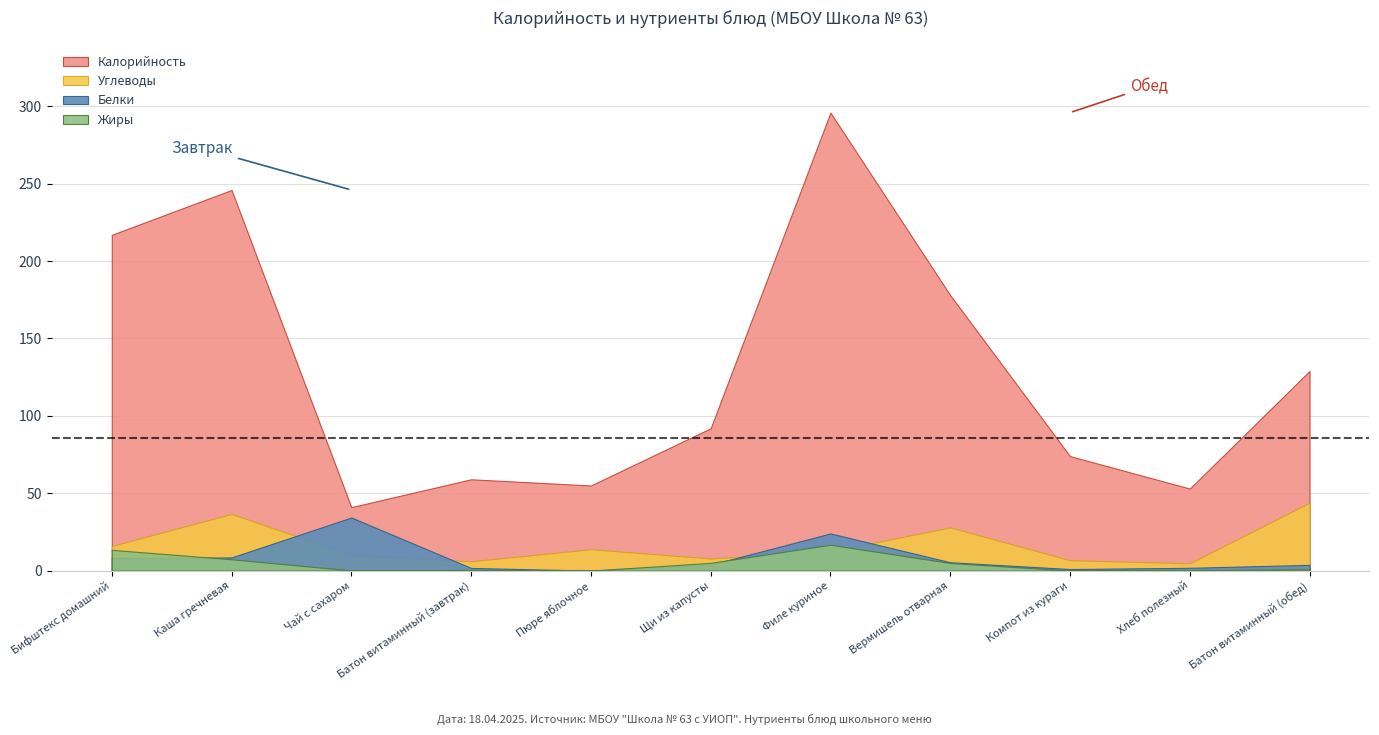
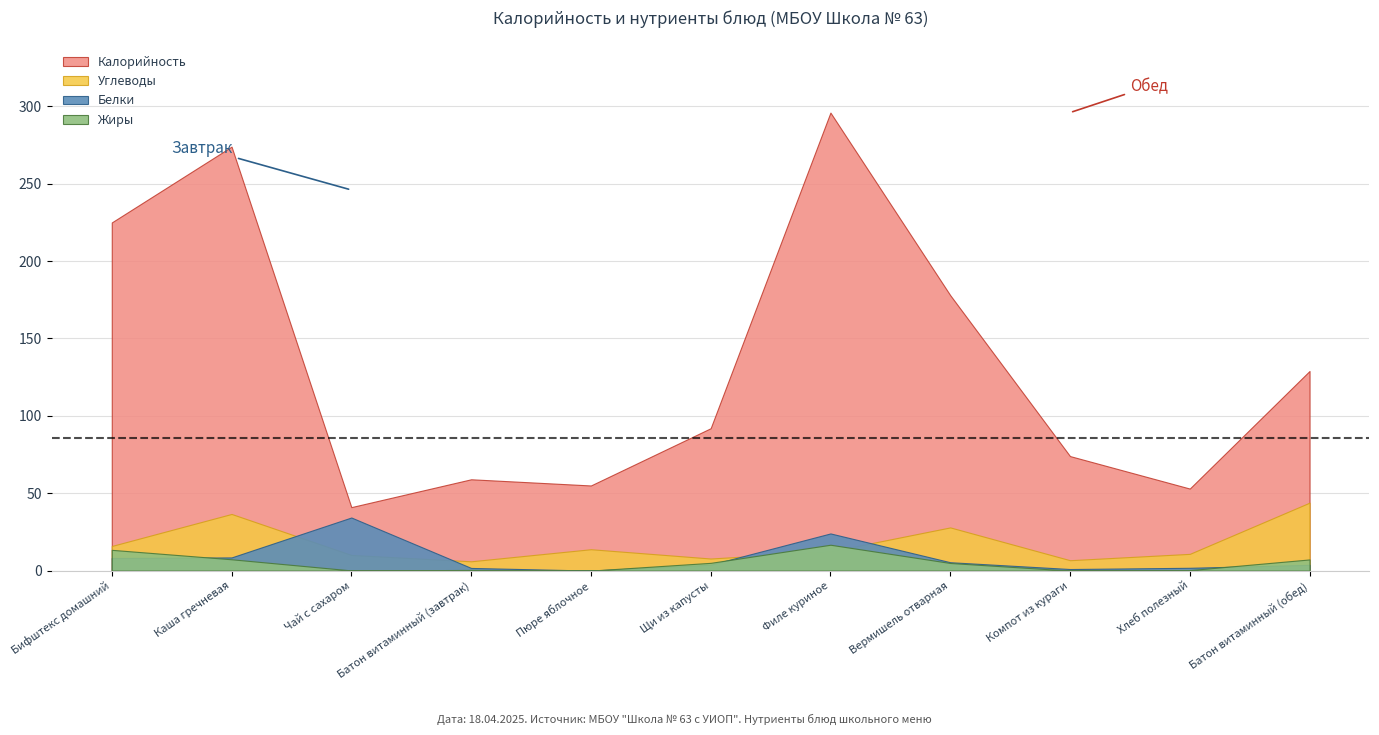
Калорийность, Бифштекс домашний: 217 -> 225
Калорийность, Каша гречневая: 246 -> 274
Углеводы, Хлеб полезный: 5 -> 11
Жиры, Батон витаминный (обед): 1 -> 7
